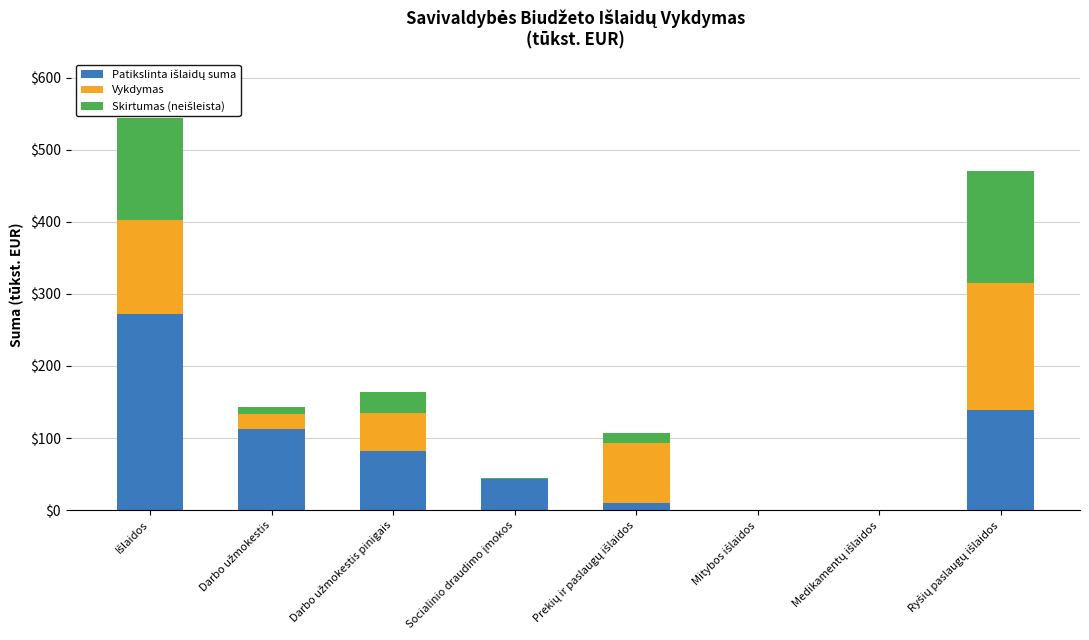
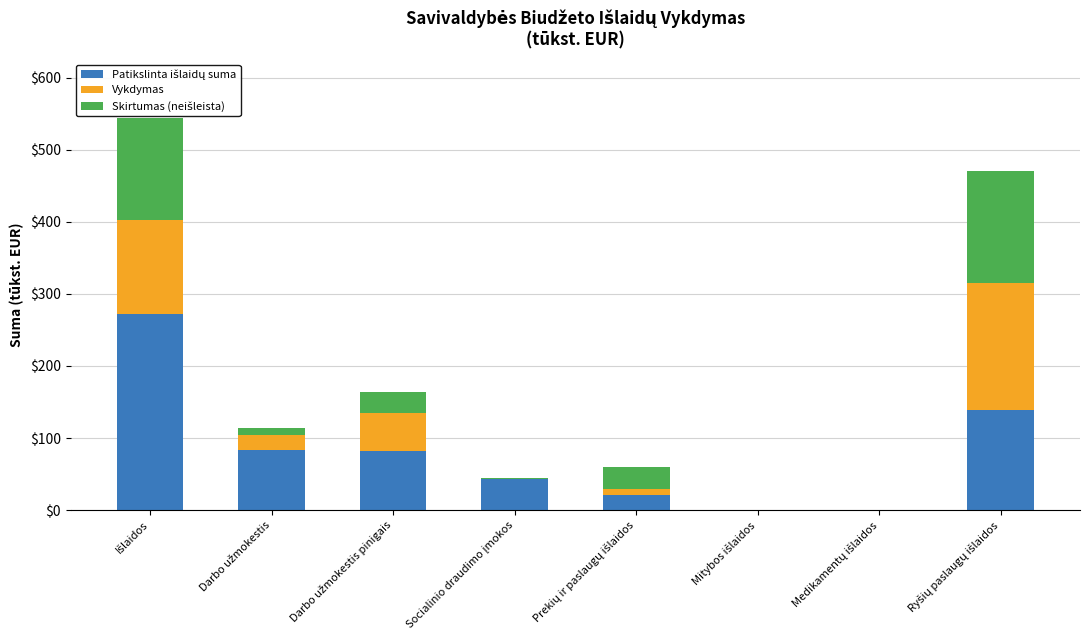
Patikslinta išlaidų suma, Darbo užmokestis: $110 -> $80
Patikslinta išlaidų suma, Prekių ir paslaugų išlaidos: $10 -> $20
Vykdymas, Prekių ir paslaugų išlaidos: $80 -> $10
Skirtumas (neišleista), Prekių ir paslaugų išlaidos: $10 -> $30
